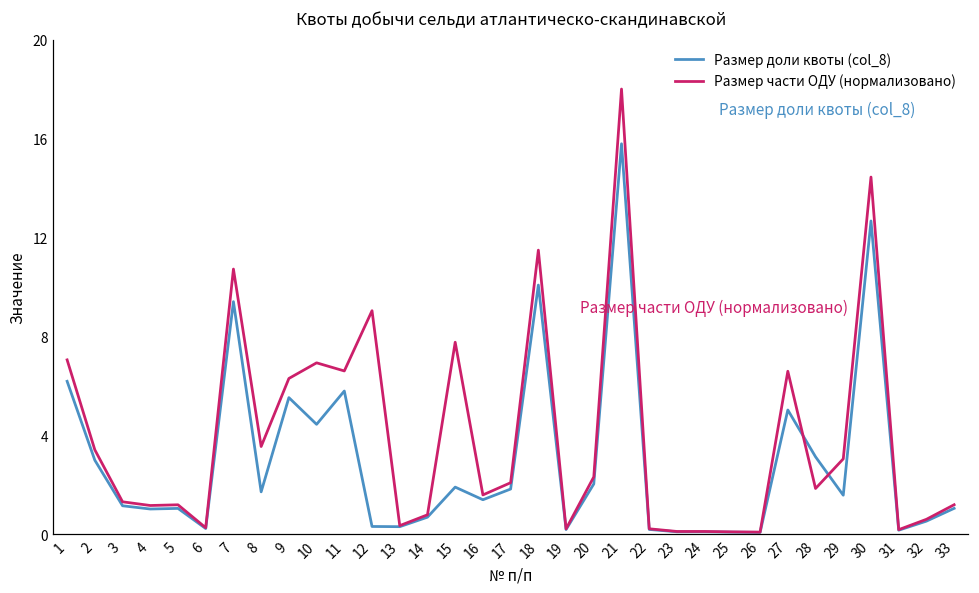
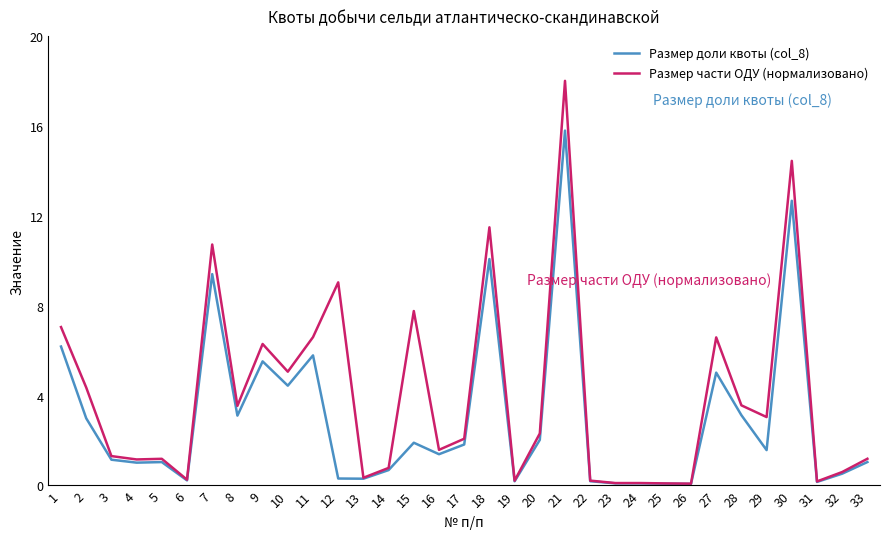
Размер части ОДУ (нормализовано), 2: 3.4 -> 4.4
Размер доли квоты (col_8), 8: 1.7 -> 3.1
Размер части ОДУ (нормализовано), 10: 6.9 -> 5.1
Размер части ОДУ (нормализовано), 28: 1.8 -> 3.6
